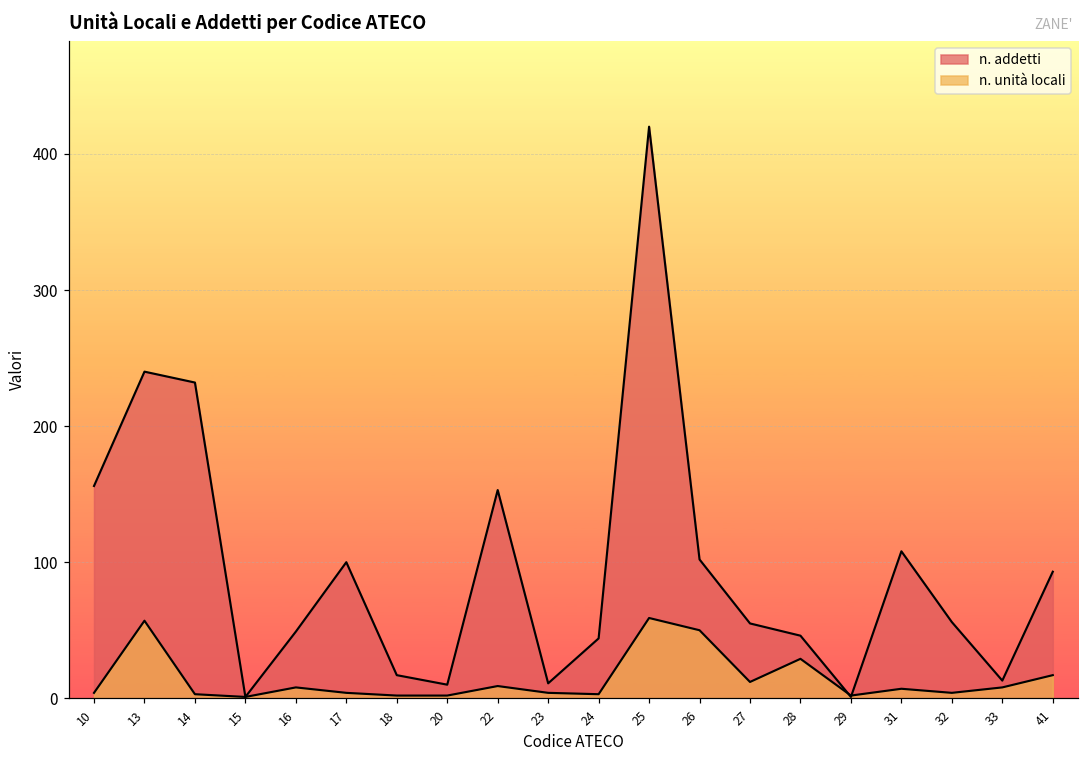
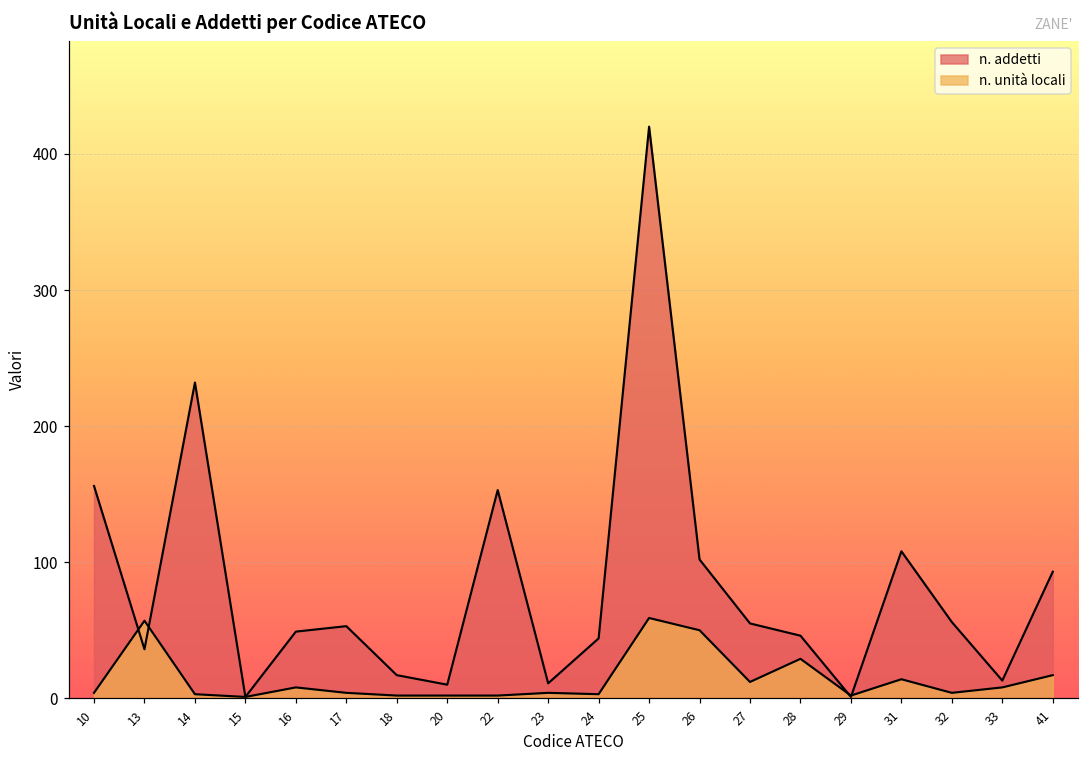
n. addetti, 13: 240 -> 36
n. addetti, 17: 100 -> 53
n. unità locali, 22: 9 -> 2
n. unità locali, 31: 7 -> 14
